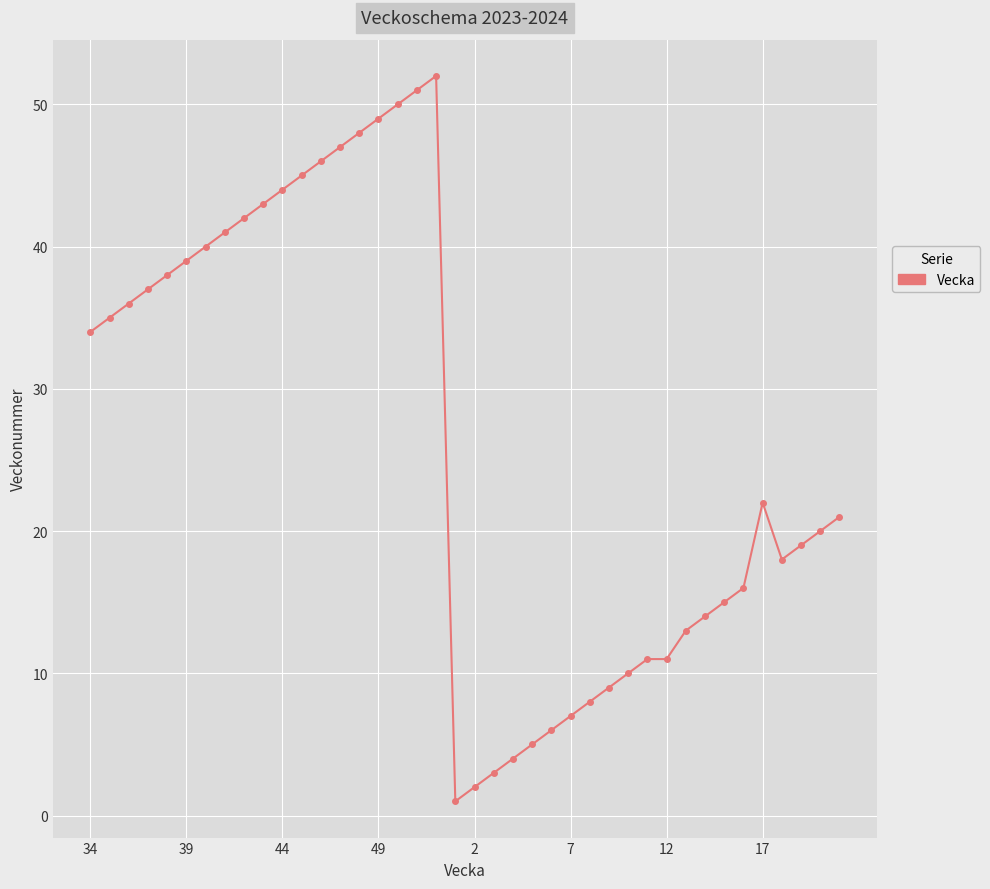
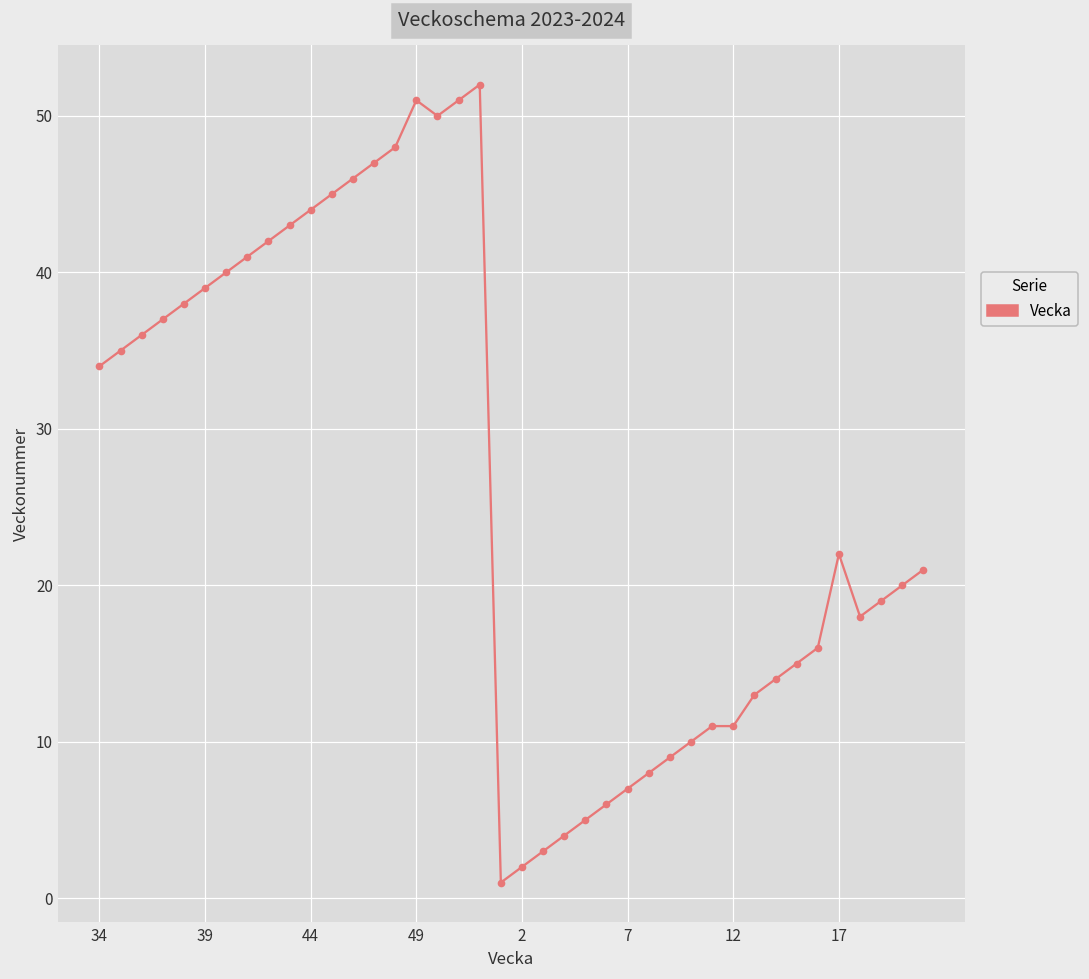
49: 49 -> 51
